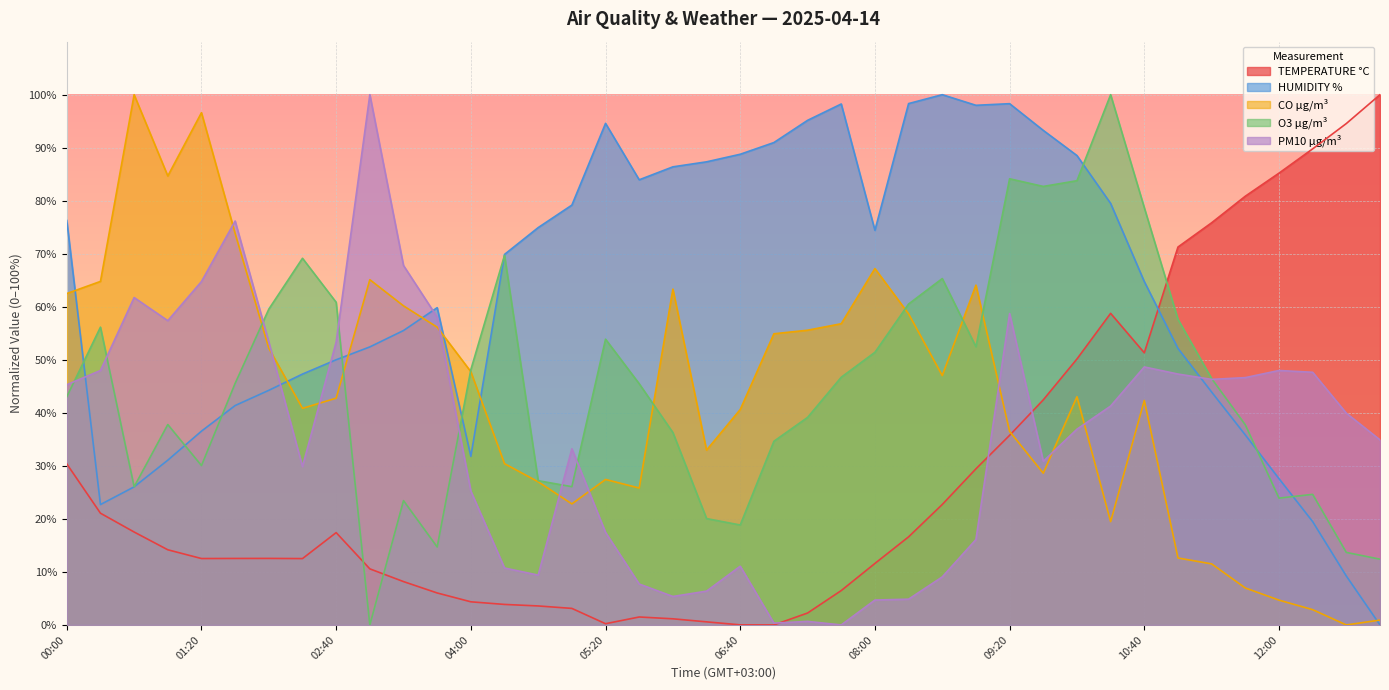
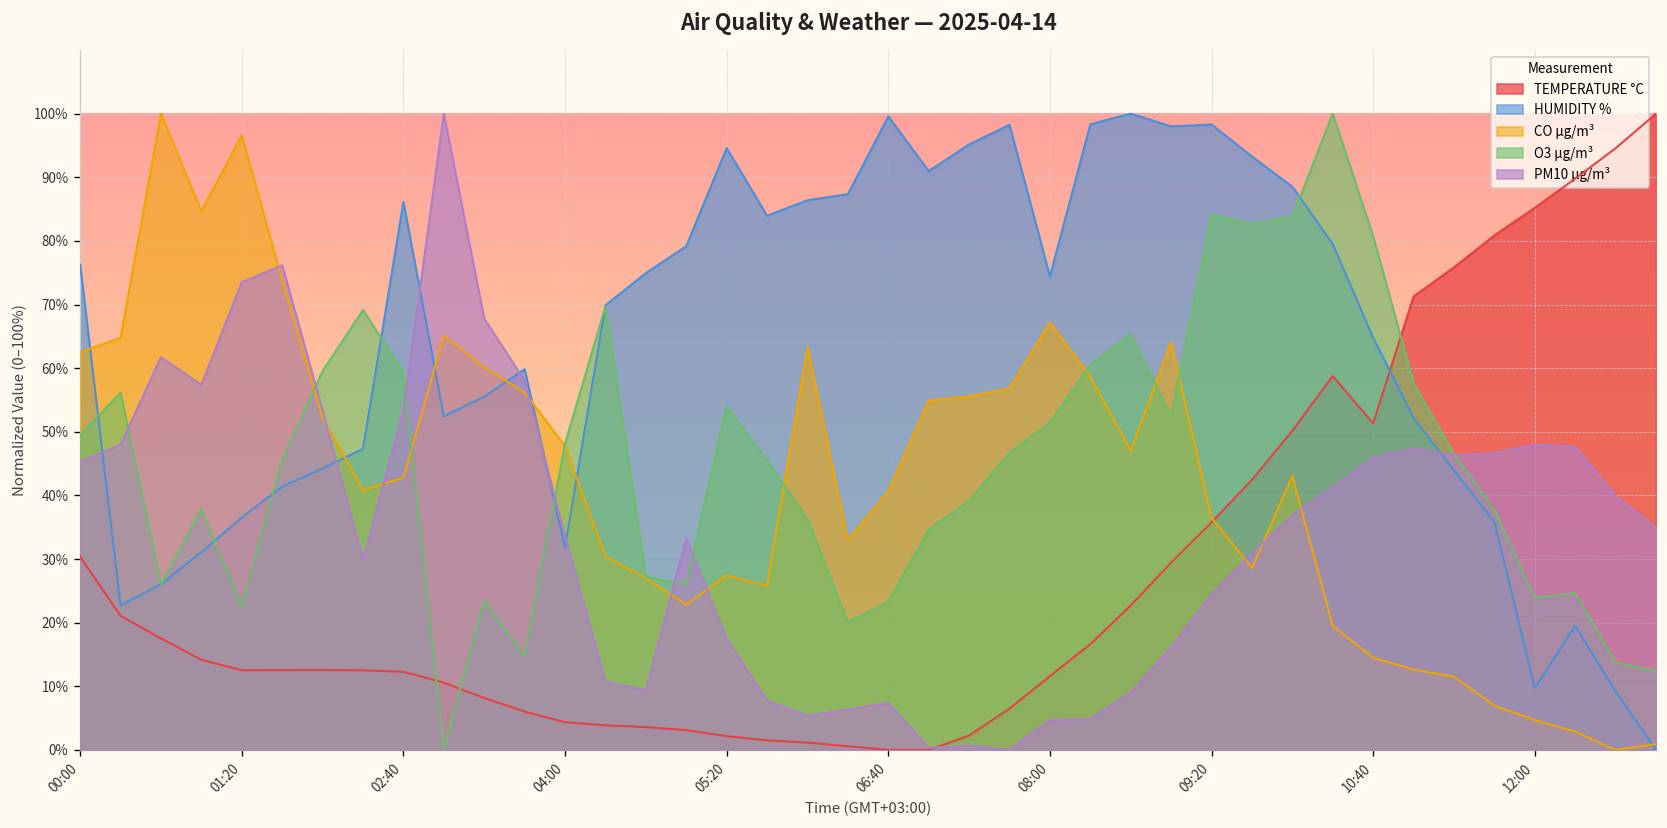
O3 µg/m³, 00:00: 43% -> 50%
O3 µg/m³, 01:20: 30% -> 23%
PM10 µg/m³, 01:20: 65% -> 73%
TEMPERATURE °C, 02:40: 17% -> 12%
HUMIDITY %, 02:40: 50% -> 86%
O3 µg/m³, 02:40: 61% -> 59%
PM10 µg/m³, 04:00: 25% -> 34%
TEMPERATURE °C, 05:20: 0% -> 2%
HUMIDITY %, 06:40: 89% -> 100%
O3 µg/m³, 06:40: 19% -> 23%
PM10 µg/m³, 06:40: 11% -> 7%
PM10 µg/m³, 09:20: 59% -> 24%
CO µg/m³, 10:40: 42% -> 15%
O3 µg/m³, 10:40: 79% -> 81%
PM10 µg/m³, 10:40: 49% -> 46%
HUMIDITY %, 12:00: 28% -> 10%
